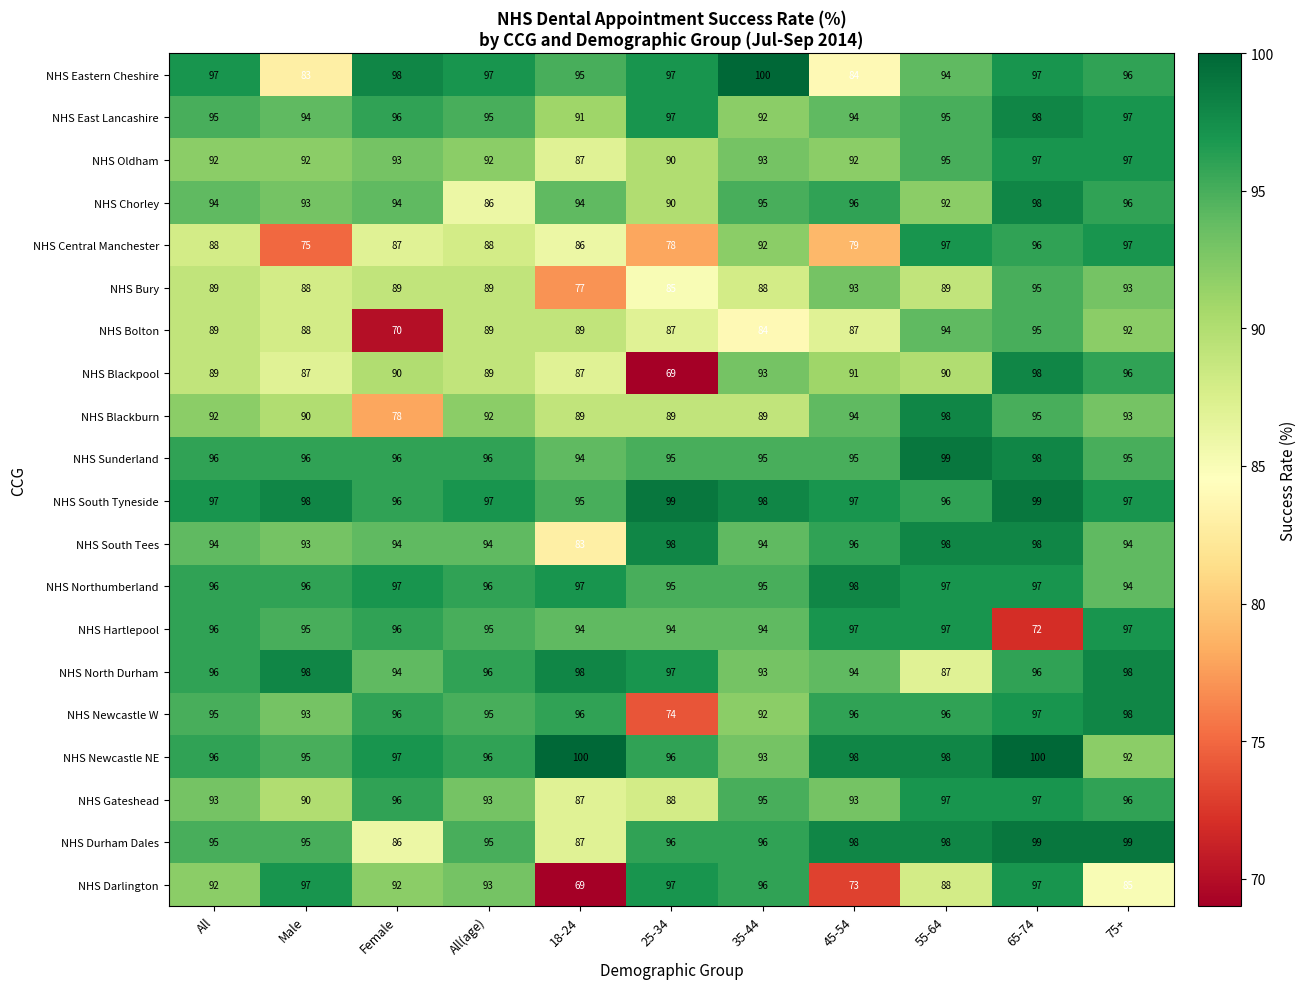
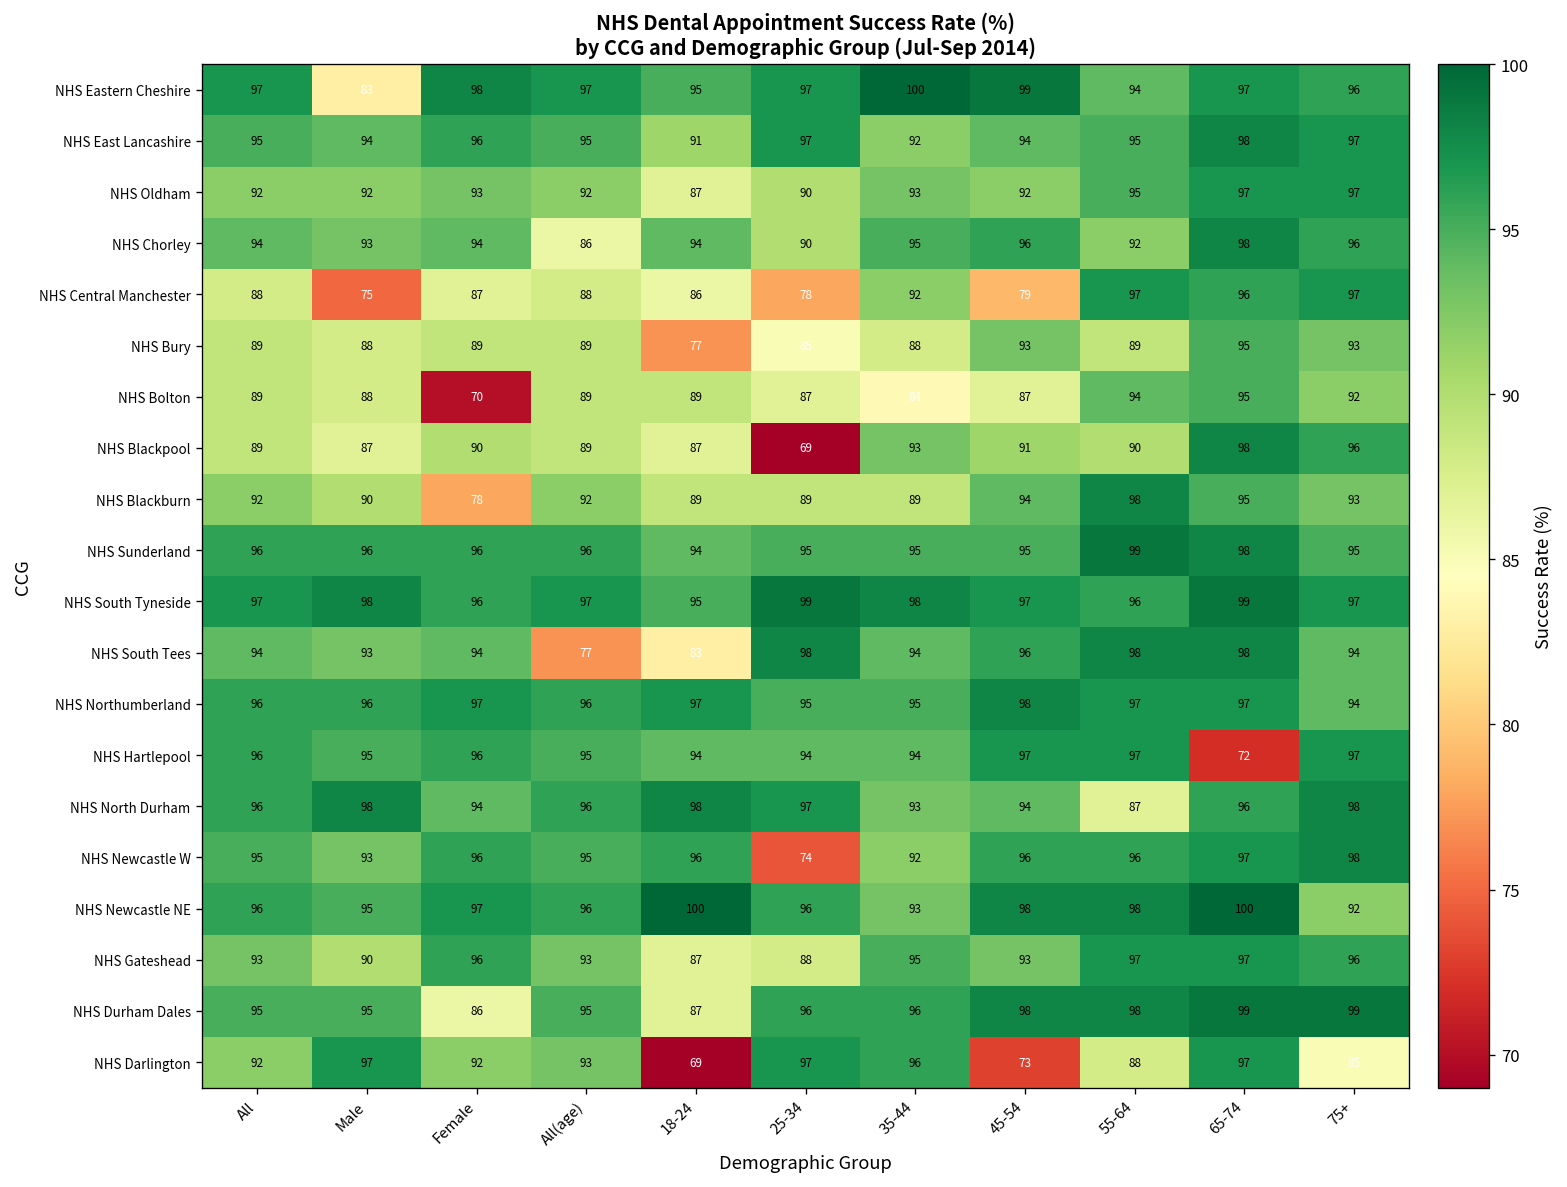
NHS Eastern Cheshire, 45-54: 84 -> 99
NHS South Tees, All(age): 94 -> 77
